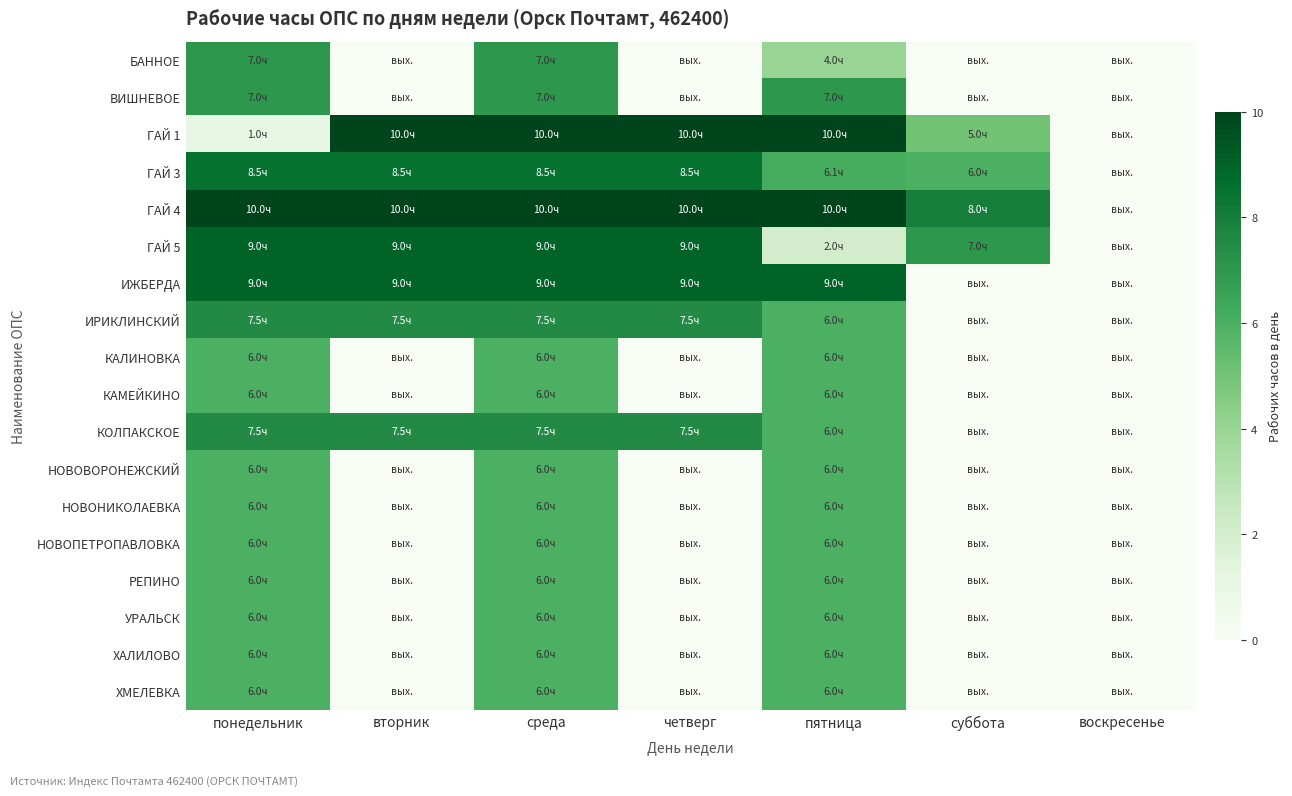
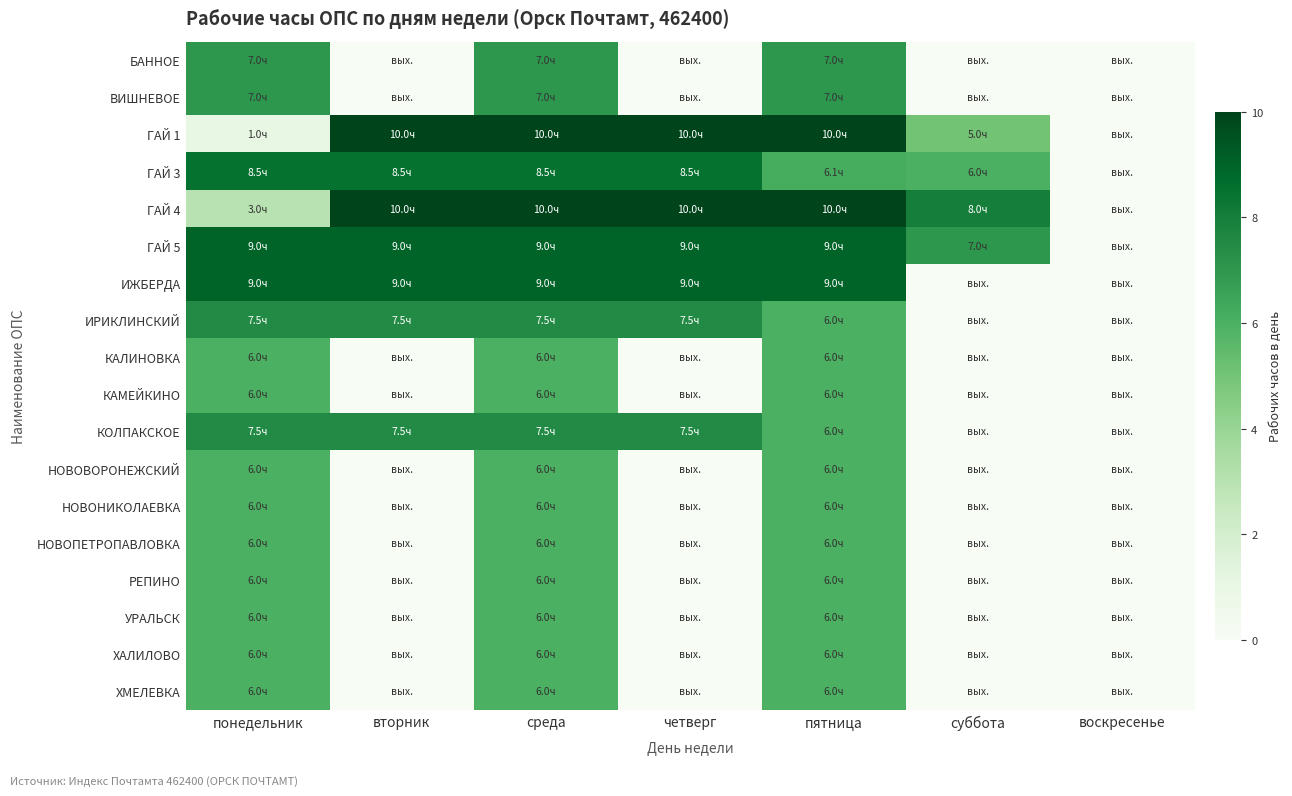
БАННОЕ, пятница: 4.0ч -> 7.0ч
ГАЙ 4, понедельник: 10.0ч -> 3.0ч
ГАЙ 5, пятница: 2.0ч -> 9.0ч
